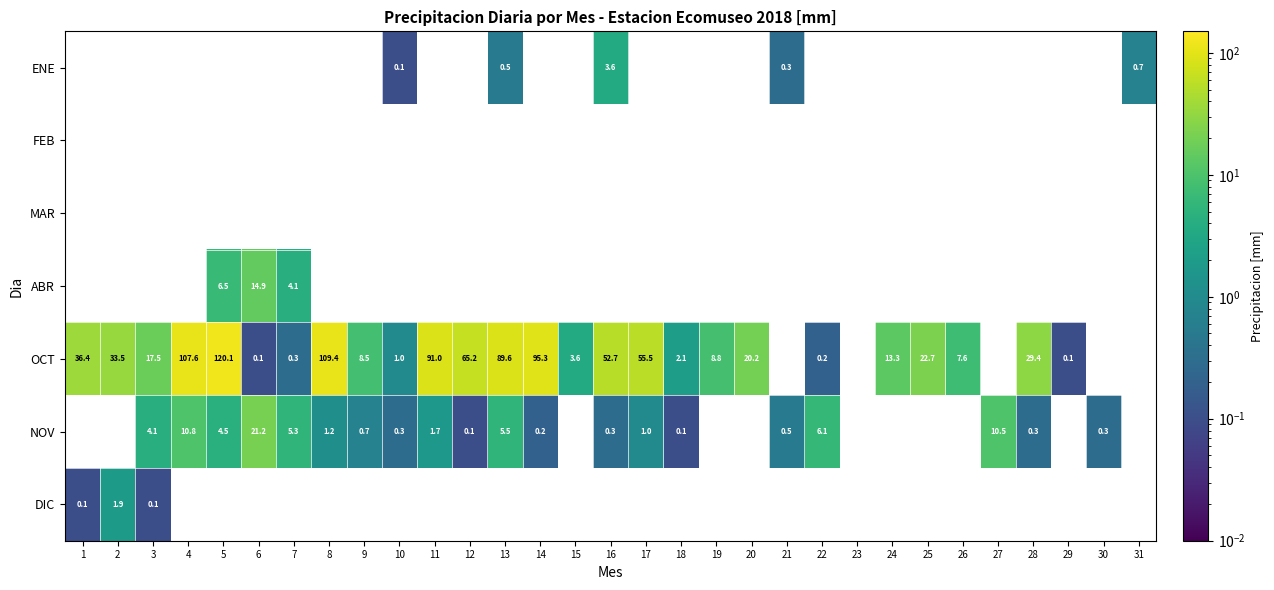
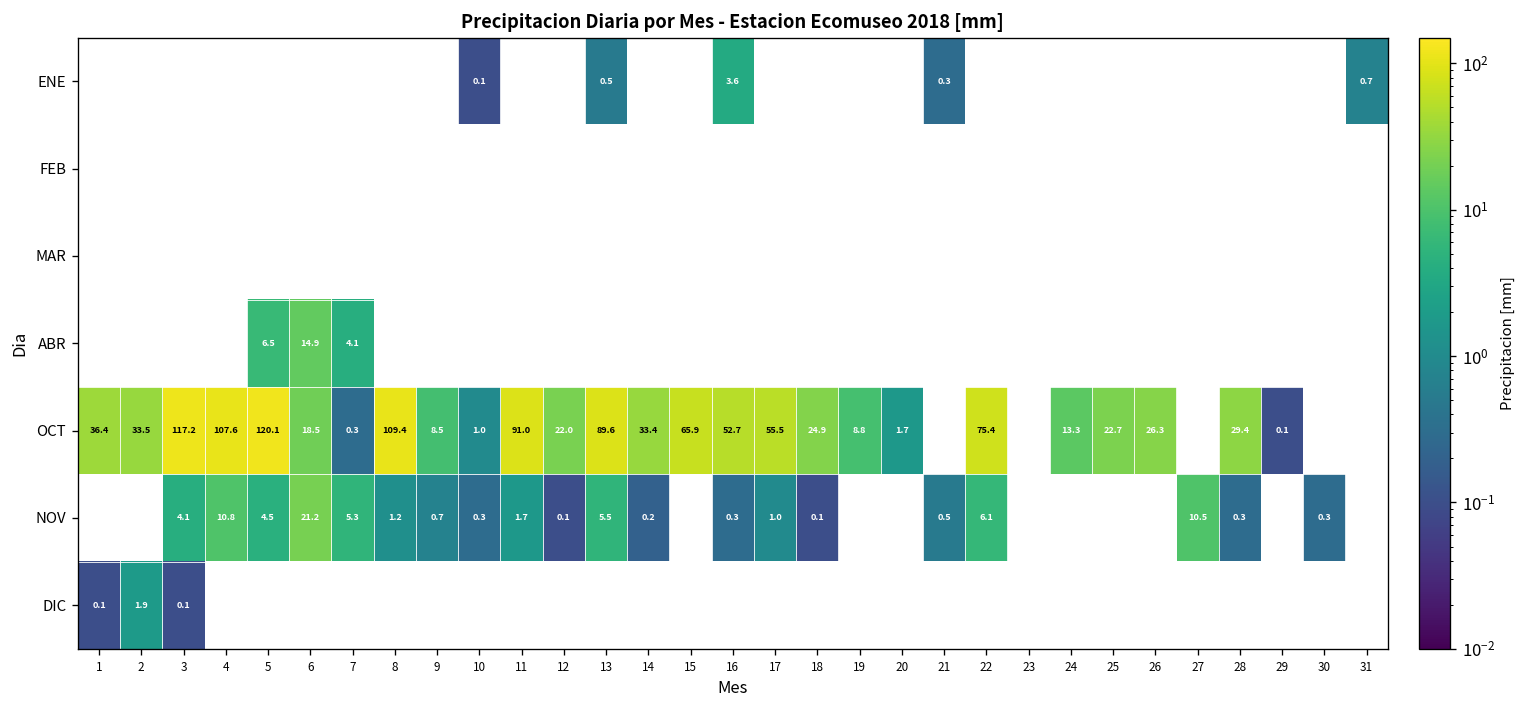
OCT, 3: 17.5 -> 117.2
OCT, 6: 0.1 -> 18.5
OCT, 12: 65.2 -> 22.0
OCT, 14: 95.3 -> 33.4
OCT, 15: 3.6 -> 65.9
OCT, 18: 2.1 -> 24.9
OCT, 20: 20.2 -> 1.7
OCT, 22: 0.2 -> 75.4
OCT, 26: 7.6 -> 26.3
